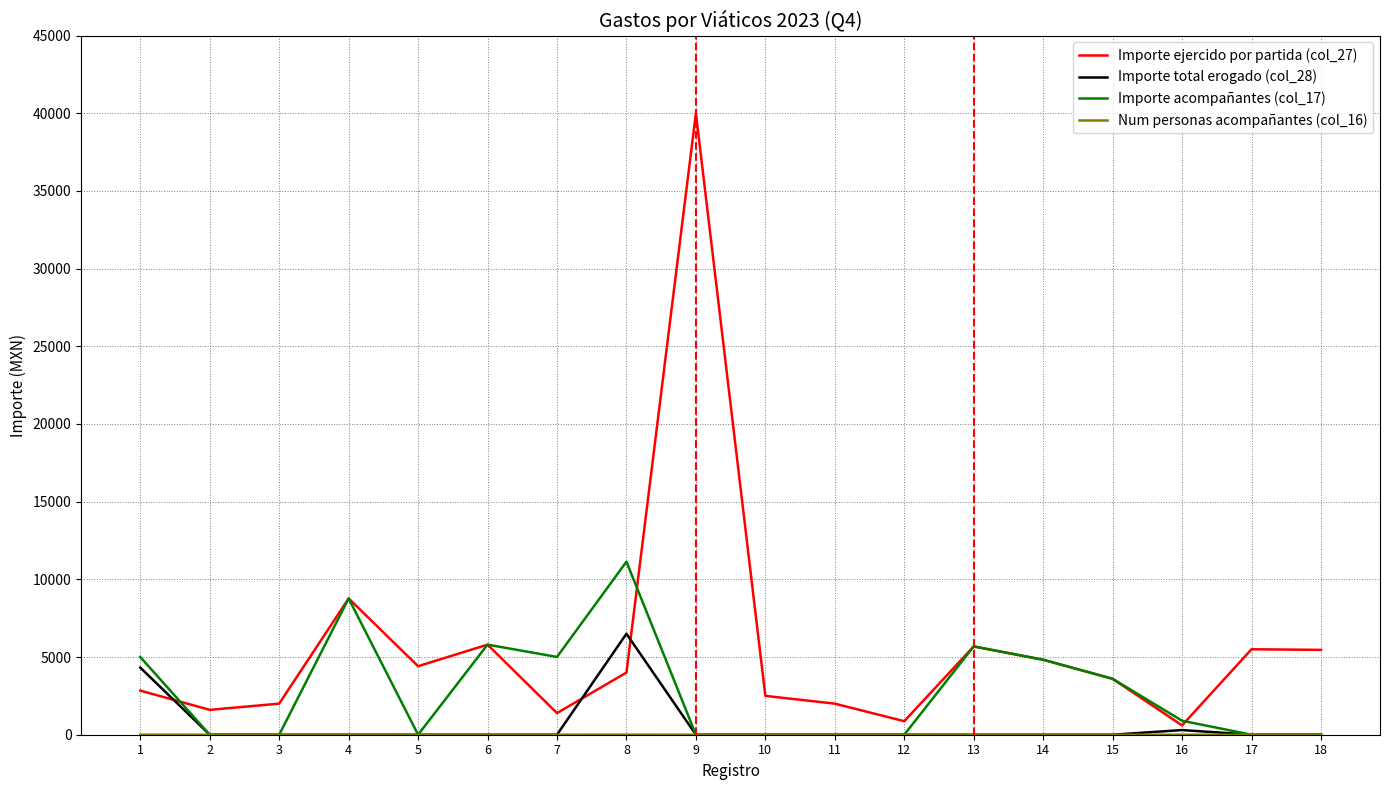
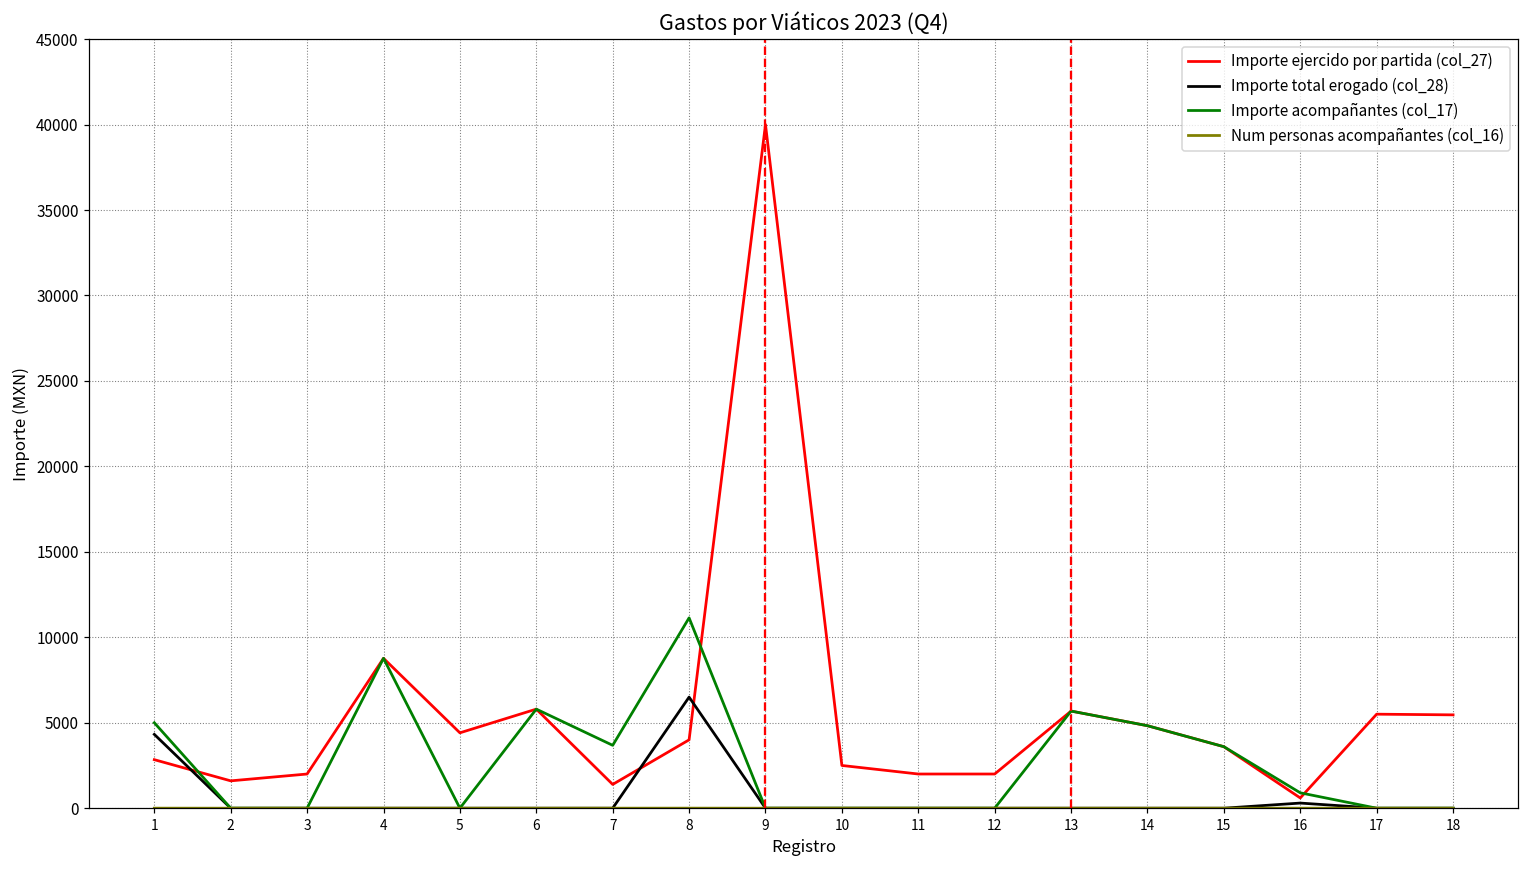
Importe acompañantes (col_17), 7: 5000 -> 3700
Importe ejercido por partida (col_27), 12: 900 -> 2000
